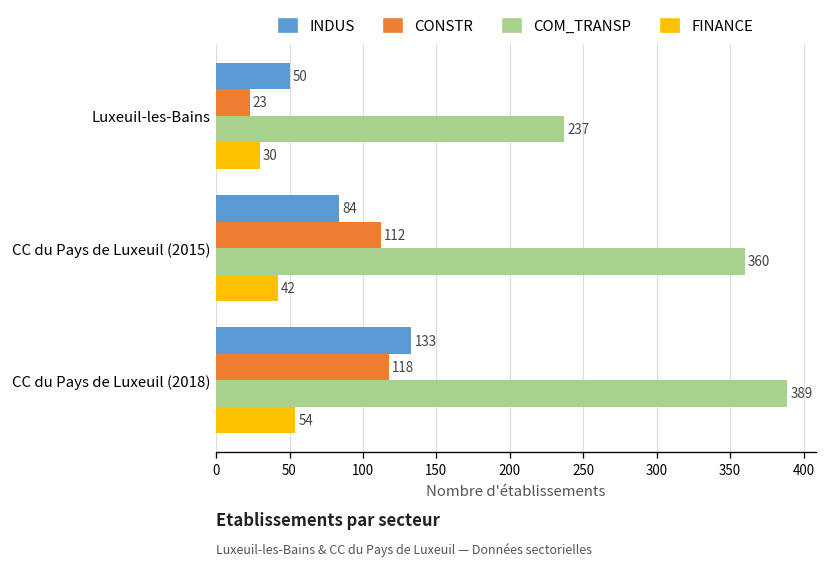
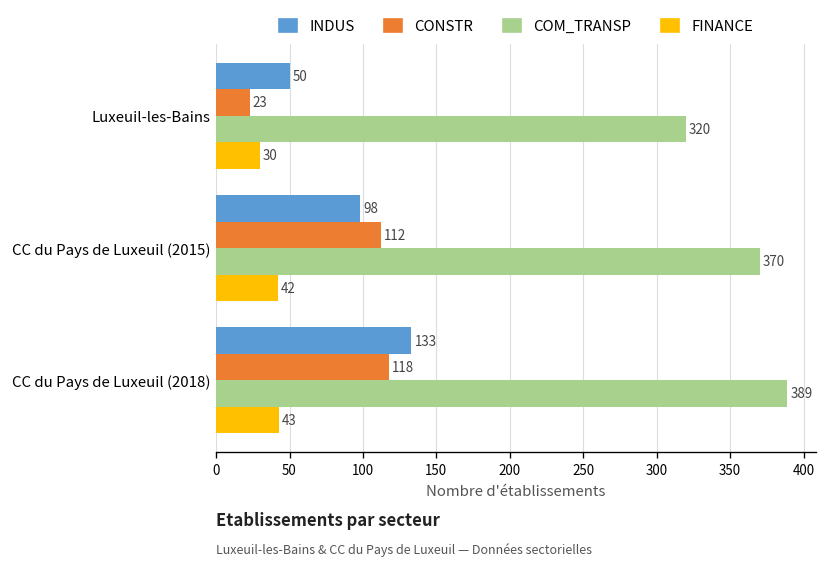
COM_TRANSP, Luxeuil-les-Bains: 237 -> 320
INDUS, CC du Pays de Luxeuil (2015): 84 -> 98
COM_TRANSP, CC du Pays de Luxeuil (2015): 360 -> 370
FINANCE, CC du Pays de Luxeuil (2018): 54 -> 43
